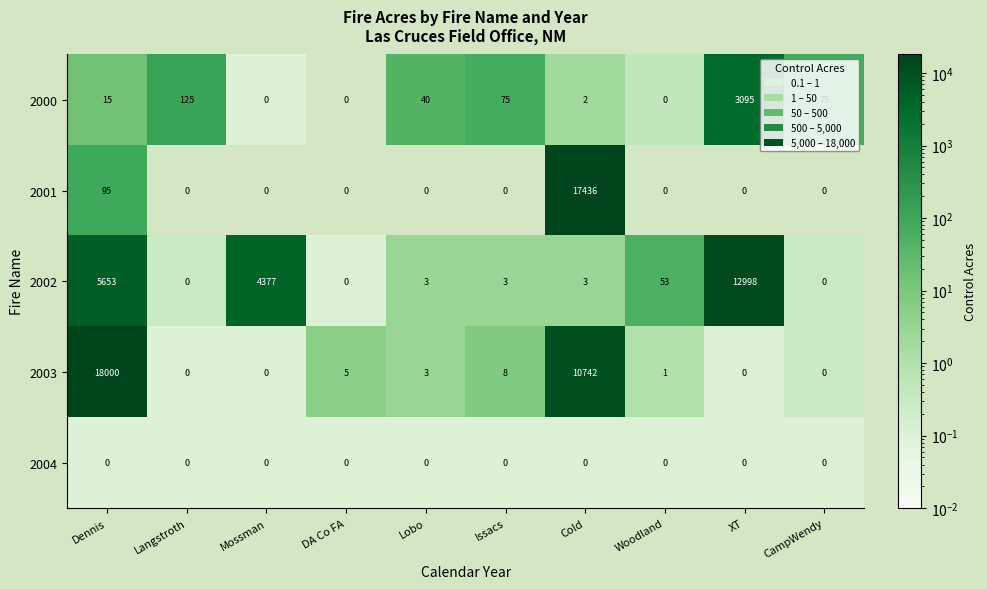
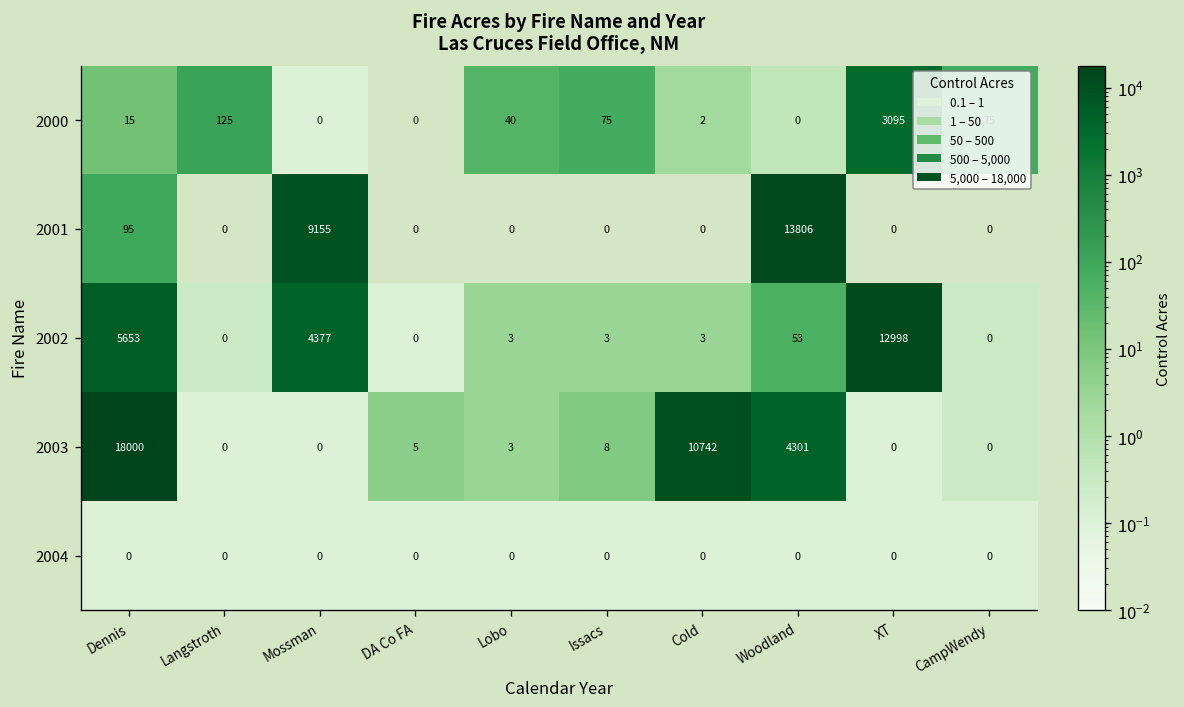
2001, Mossman: 0 -> 9155
2001, Cold: 17436 -> 0
2001, Woodland: 0 -> 13806
2003, Woodland: 1 -> 4301
